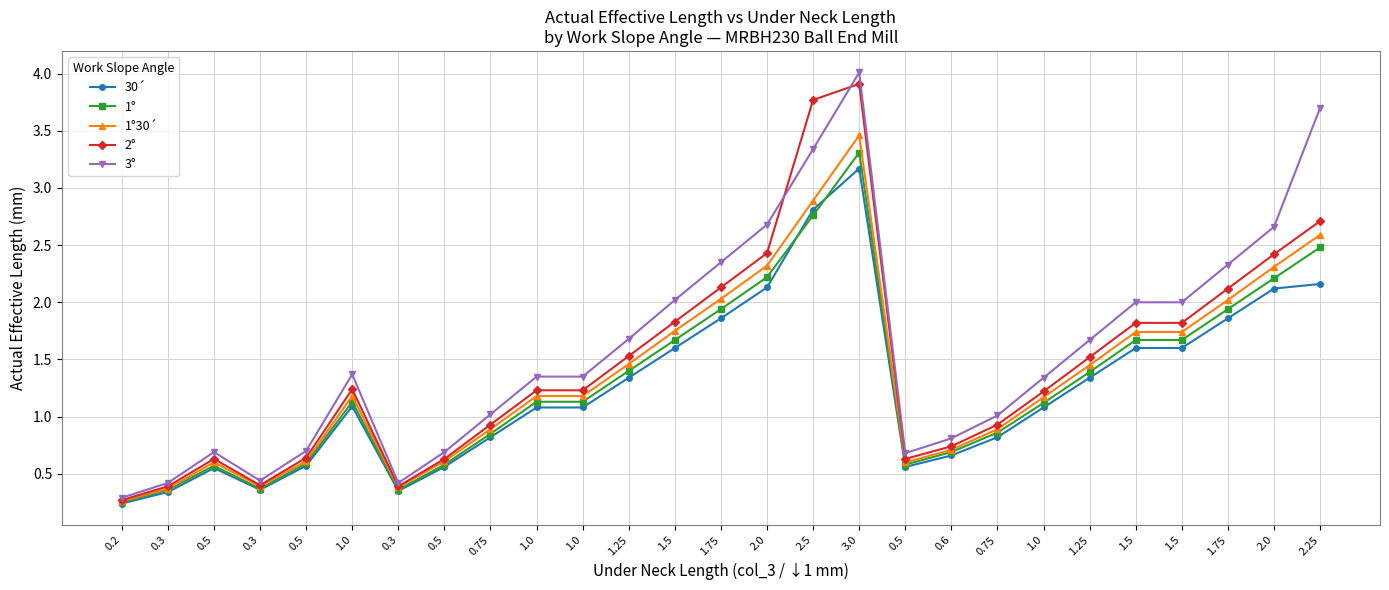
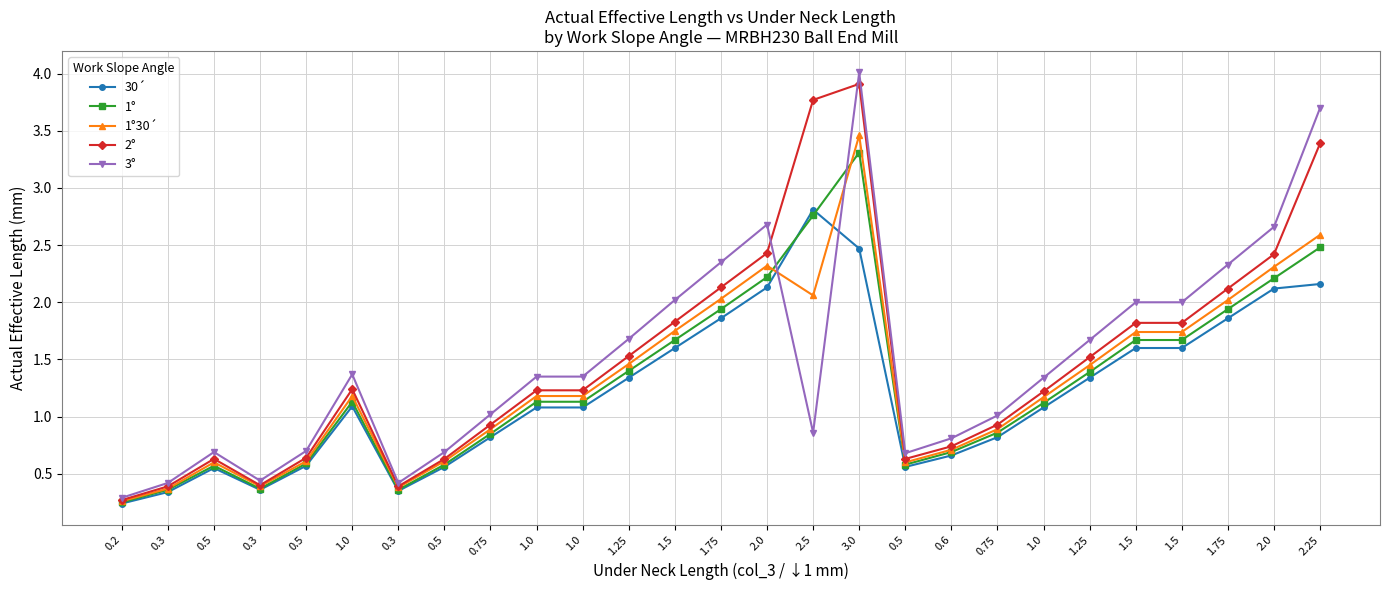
1°30´, 2.5: 2.89 -> 2.06
3°, 2.5: 3.34 -> 0.86
30´, 3.0: 3.17 -> 2.47
2°, 2.25: 2.71 -> 3.39
